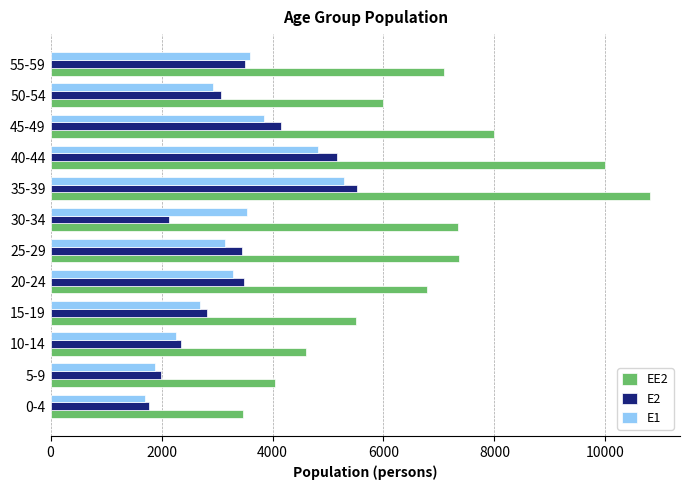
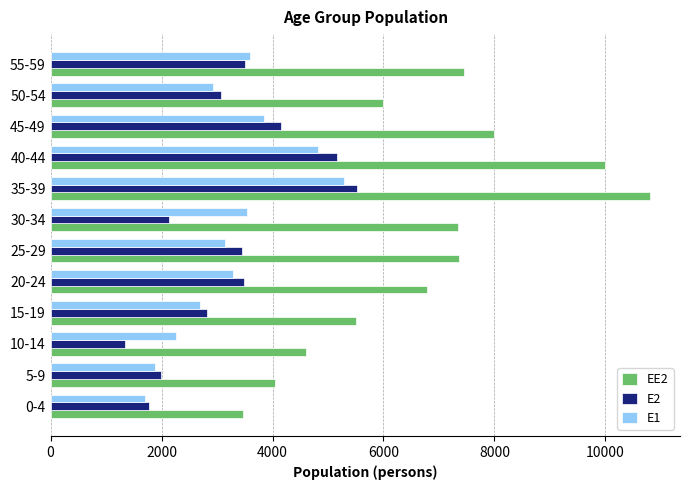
EE2, 55-59: 7100 -> 7400
E2, 10-14: 2400 -> 1300
